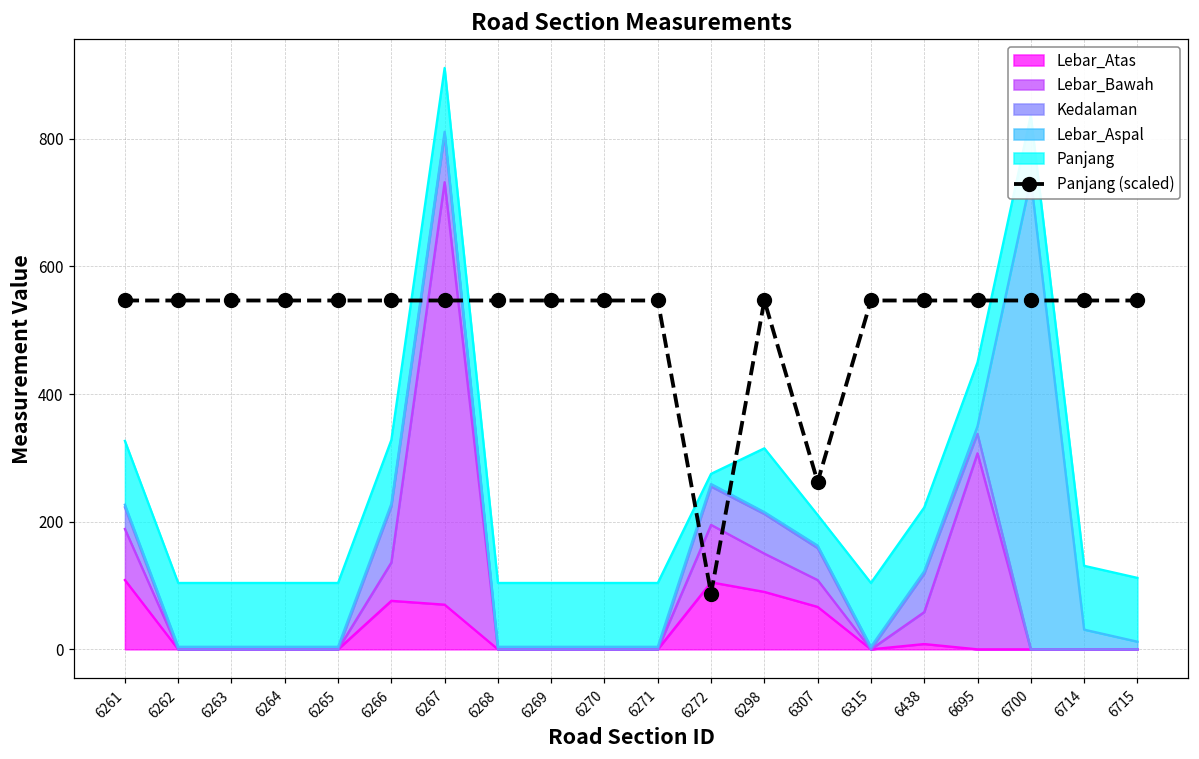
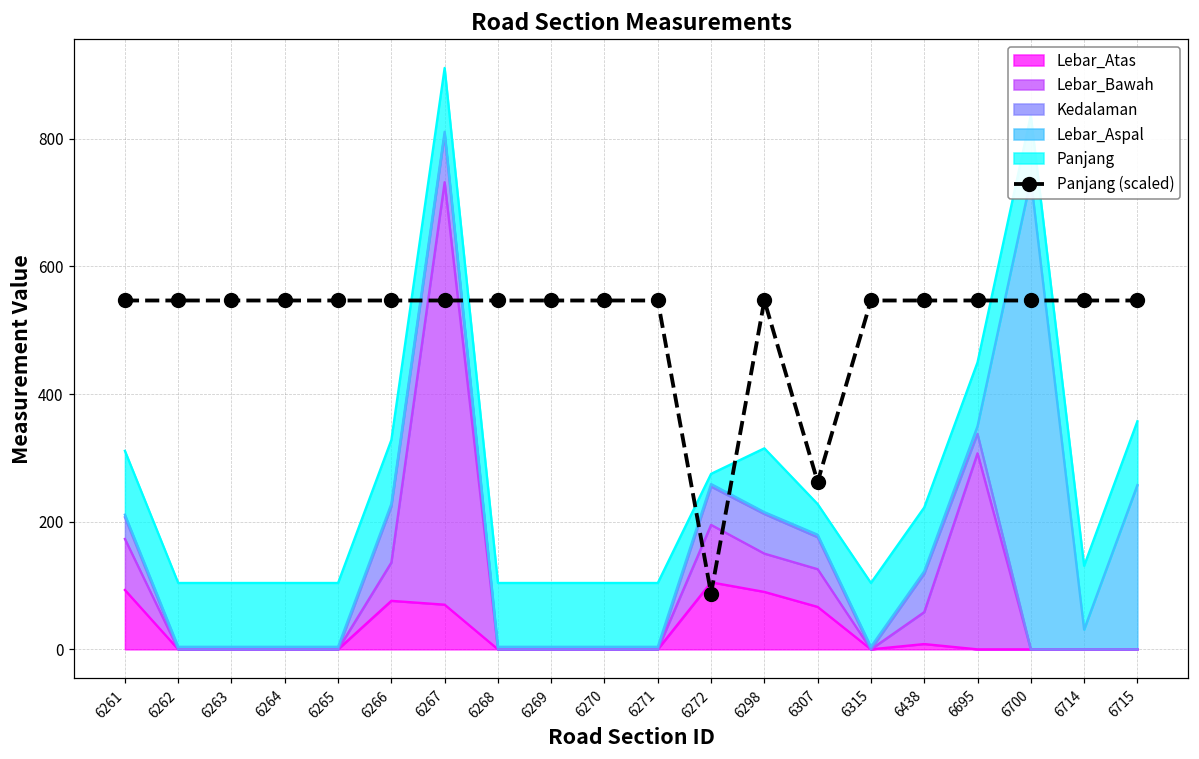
Lebar_Atas, 6261: 110 -> 90
Lebar_Bawah, 6307: 40 -> 60
Lebar_Aspal, 6715: 10 -> 260
